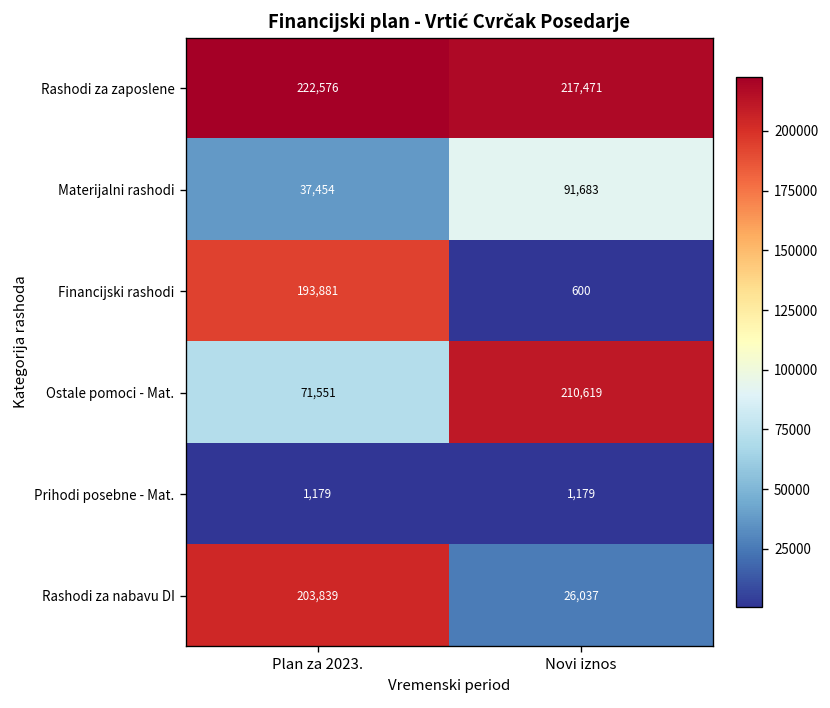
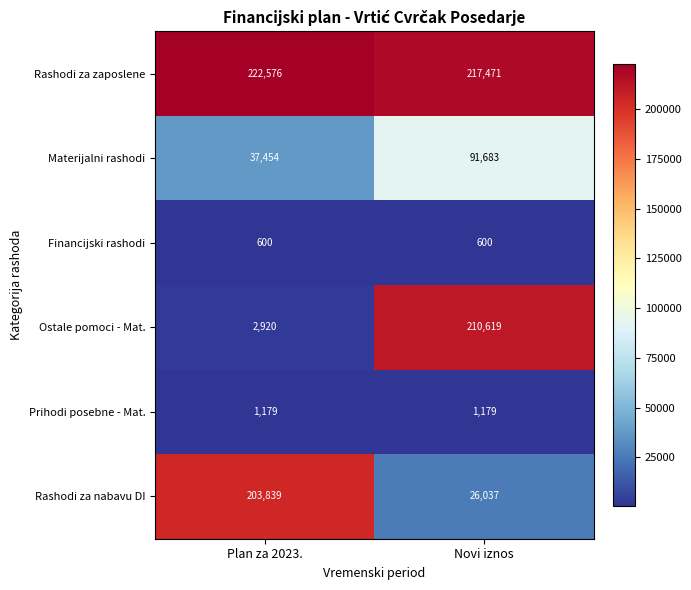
Financijski rashodi, Plan za 2023.: 193,881 -> 600
Ostale pomoci - Mat., Plan za 2023.: 71,551 -> 2,920
